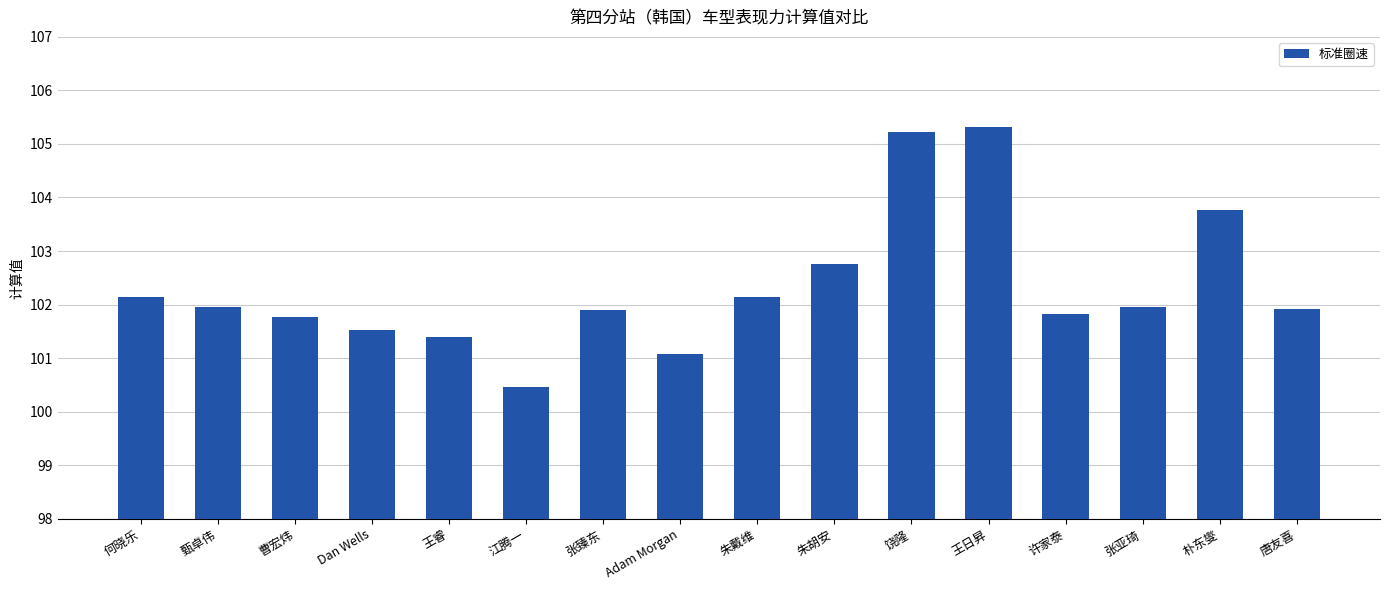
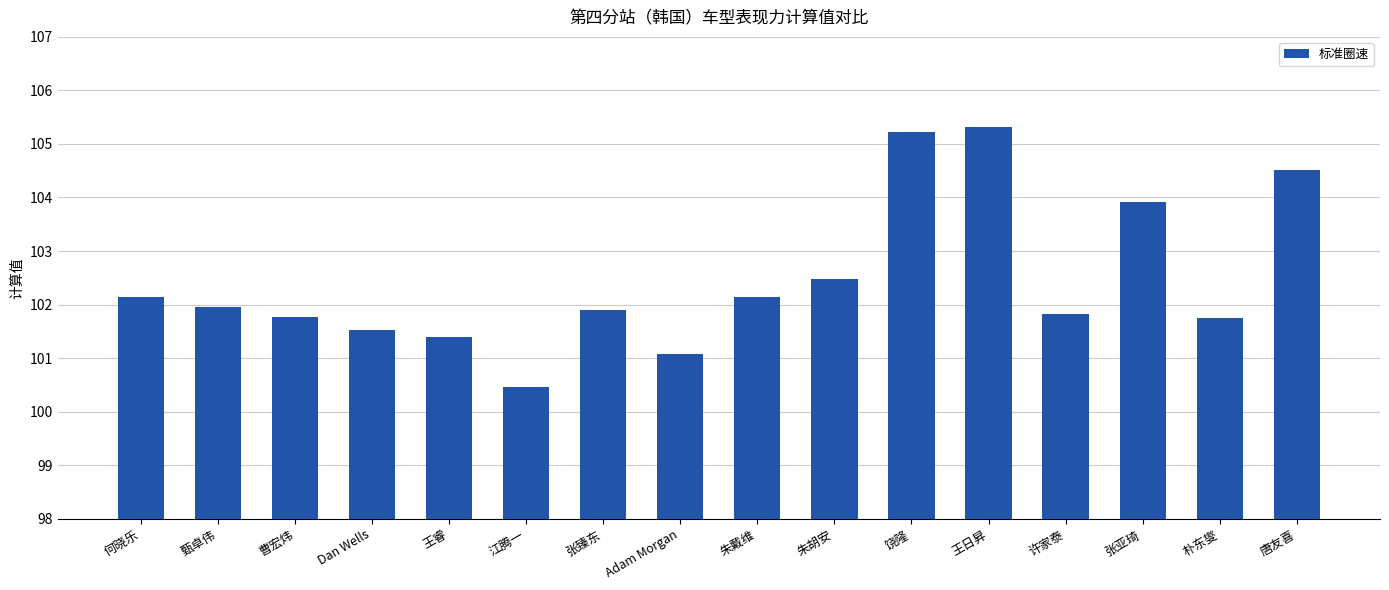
朱胡安: 102.8 -> 102.5
张亚琦: 102.0 -> 103.9
朴东燮: 103.8 -> 101.7
唐友喜: 101.9 -> 104.5
